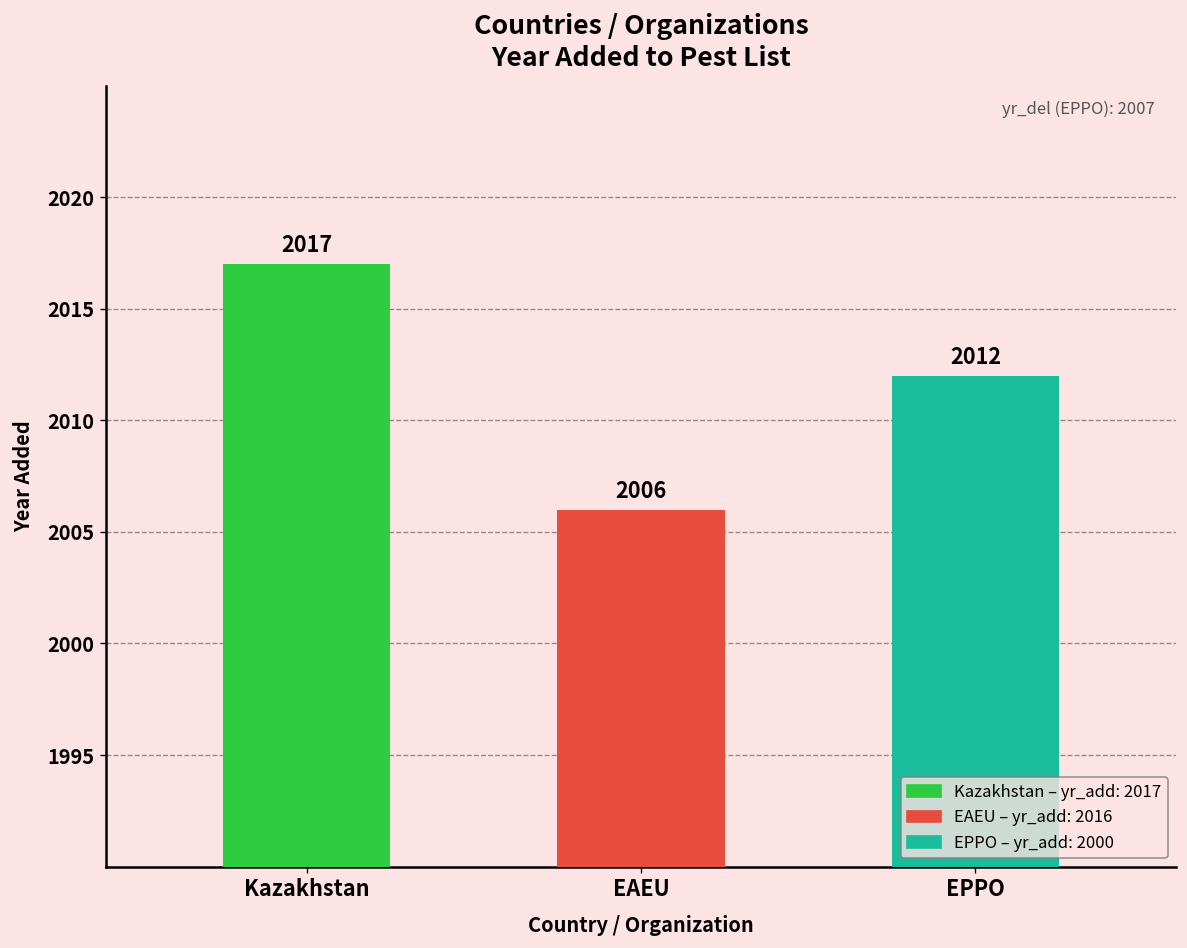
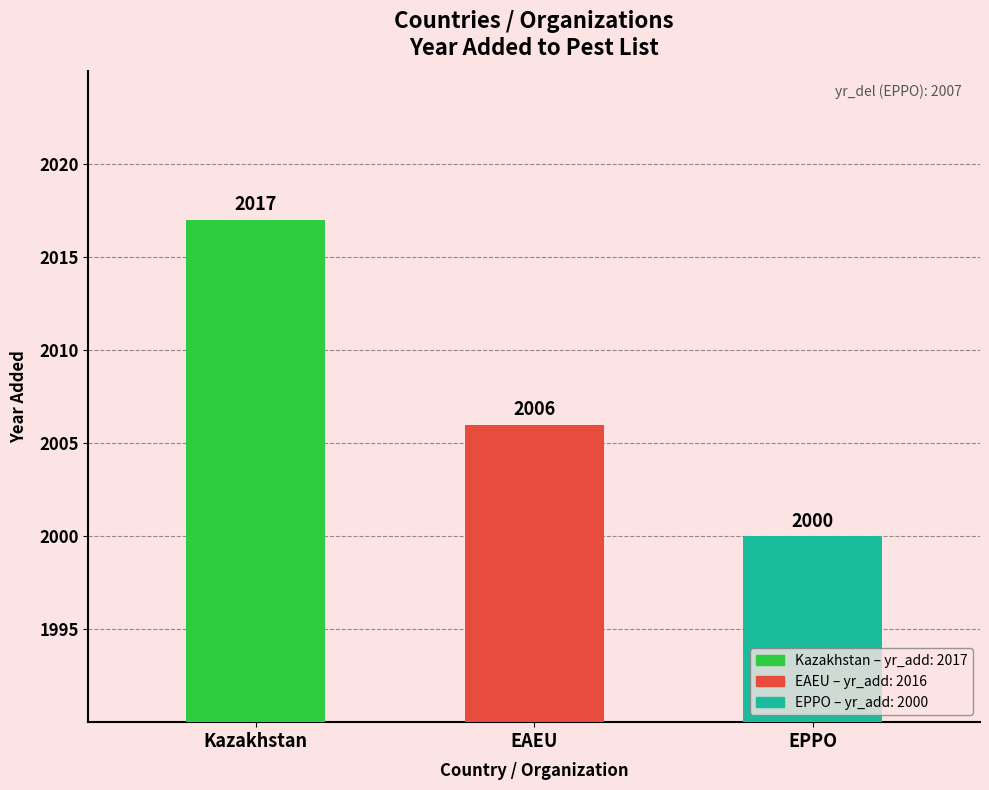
EPPO: 2012 -> 2000
